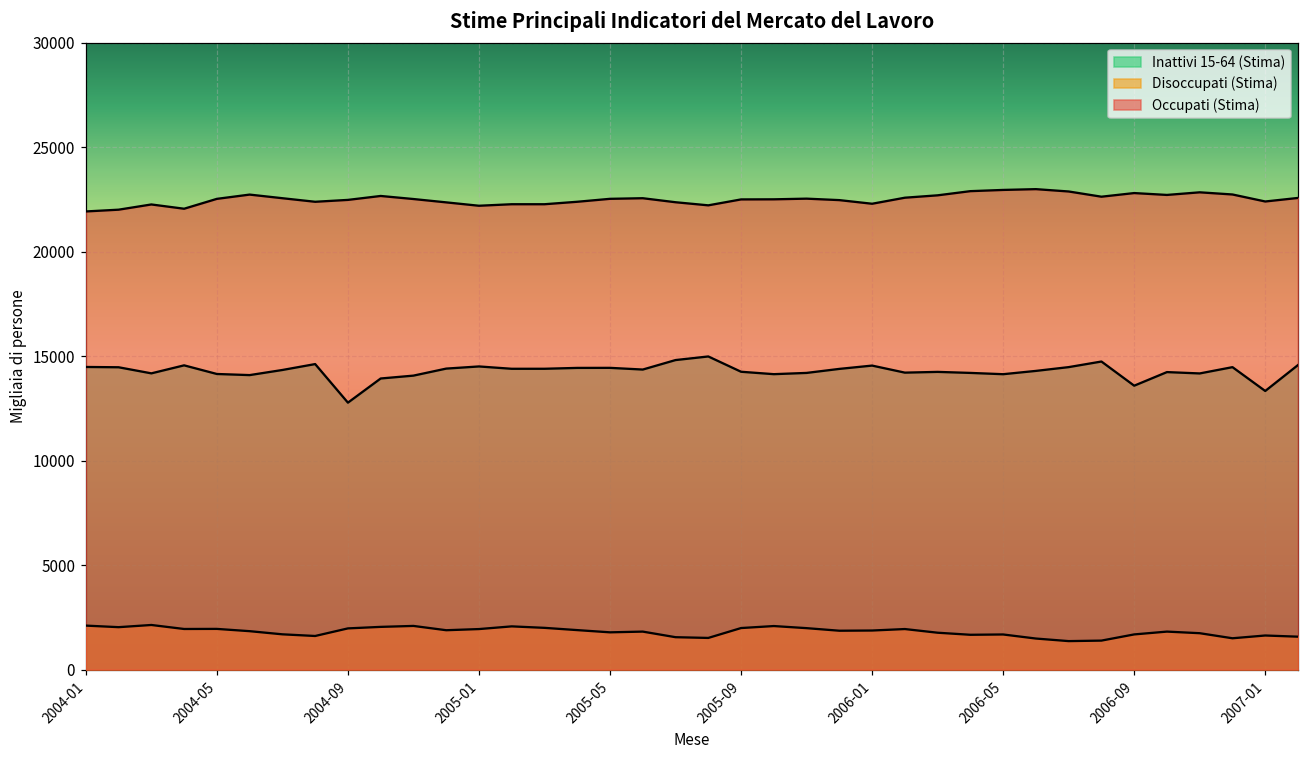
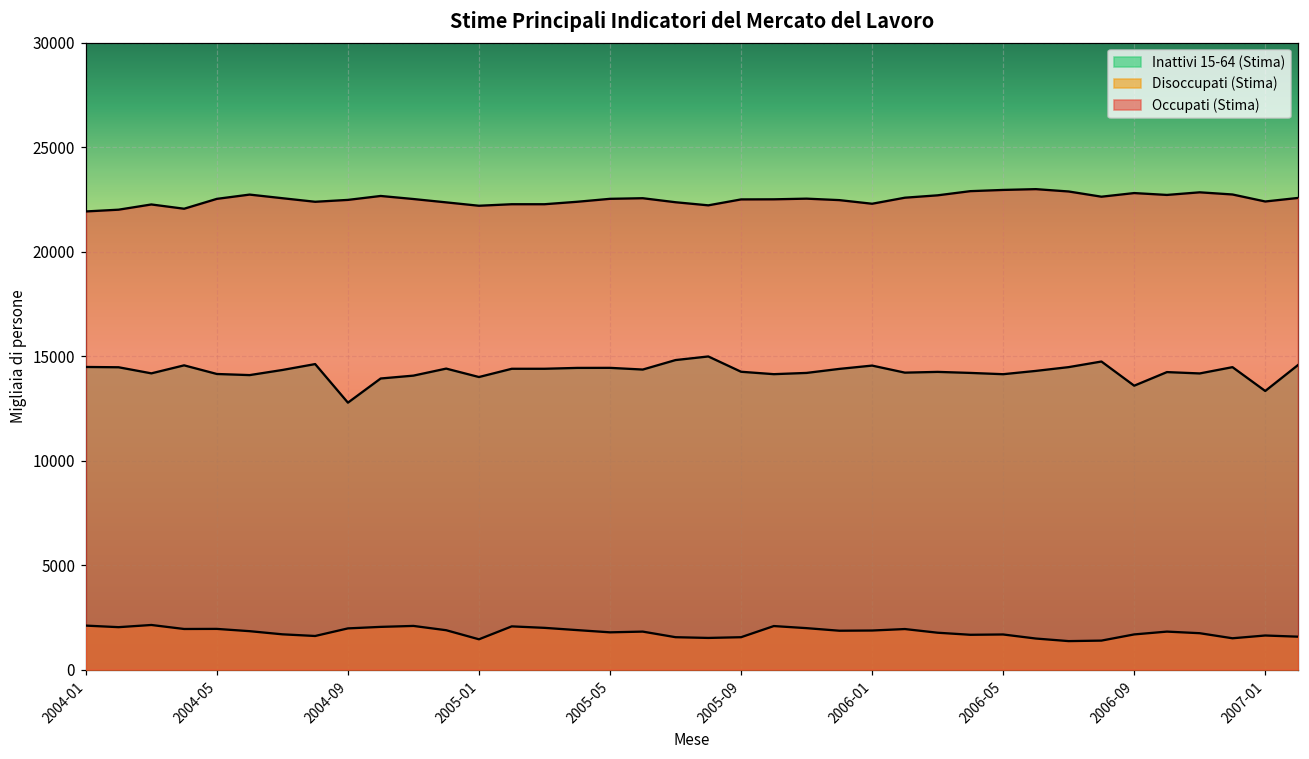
Inattivi 15-64 (Stima), 2005-01: 14500 -> 14000
Disoccupati (Stima), 2005-01: 1900 -> 1500
Disoccupati (Stima), 2005-09: 2000 -> 1600
